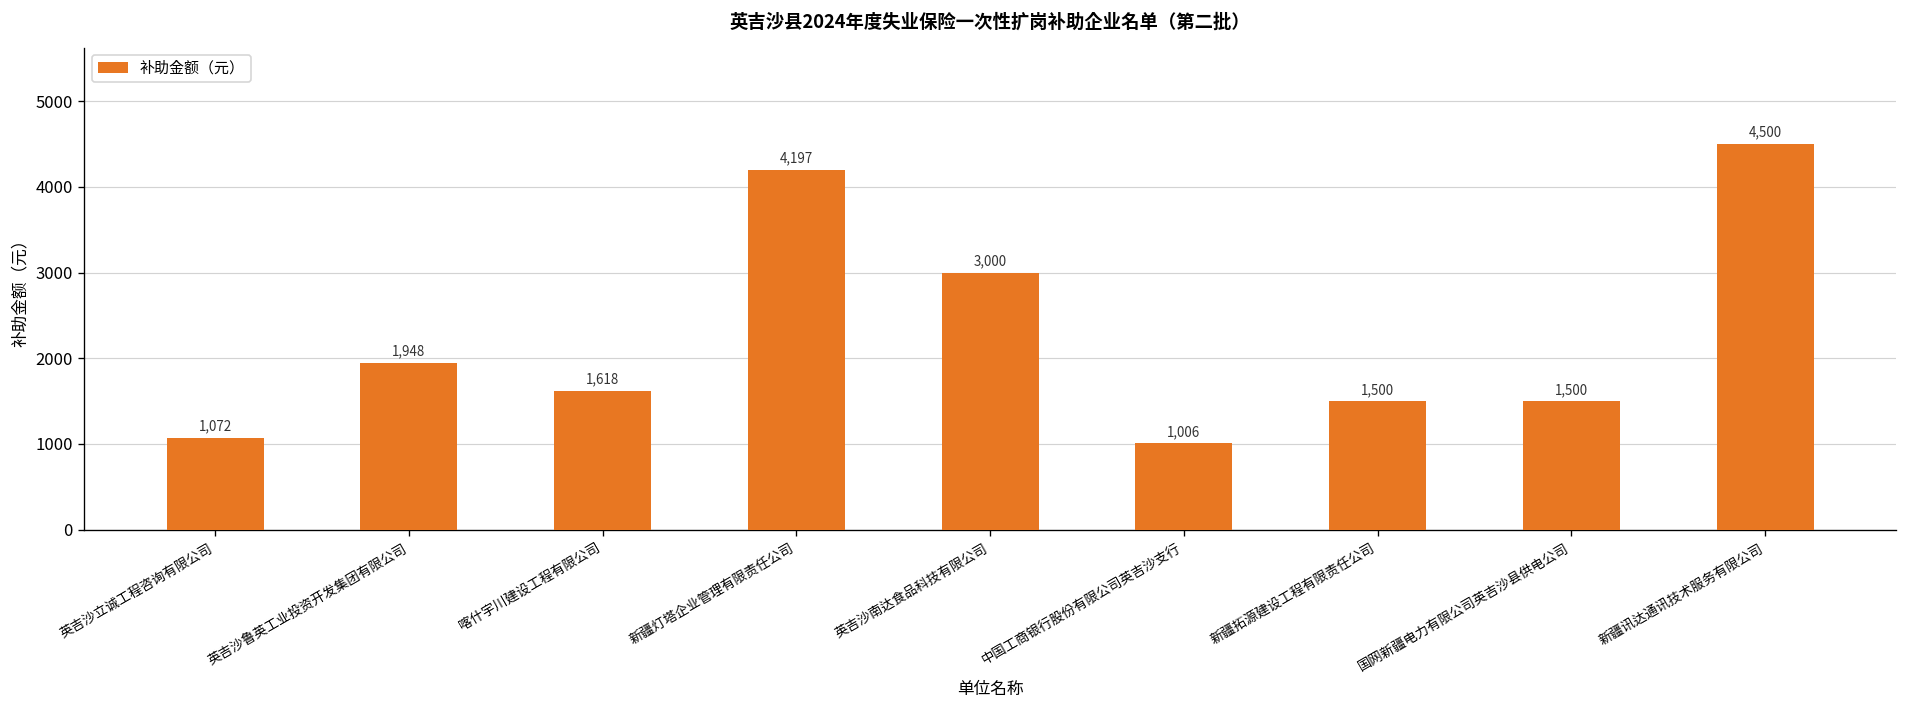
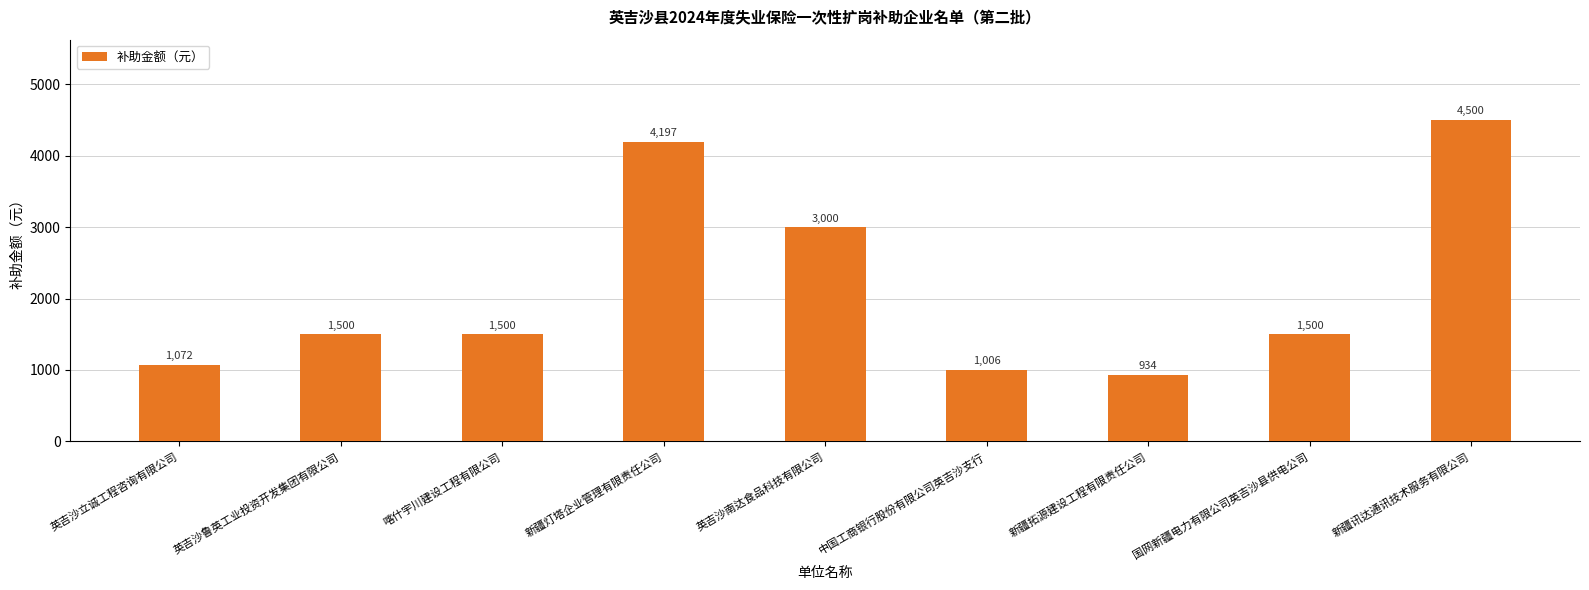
英吉沙鲁英工业投资开发集团有限公司: 1,948 -> 1,500
喀什宇川建设工程有限公司: 1,618 -> 1,500
新疆拓源建设工程有限责任公司: 1,500 -> 934
